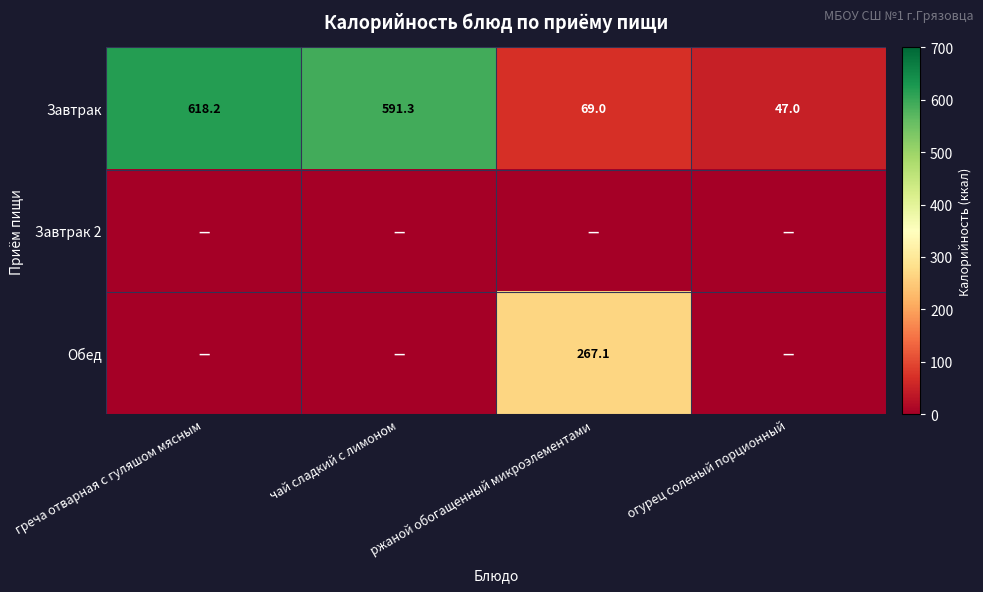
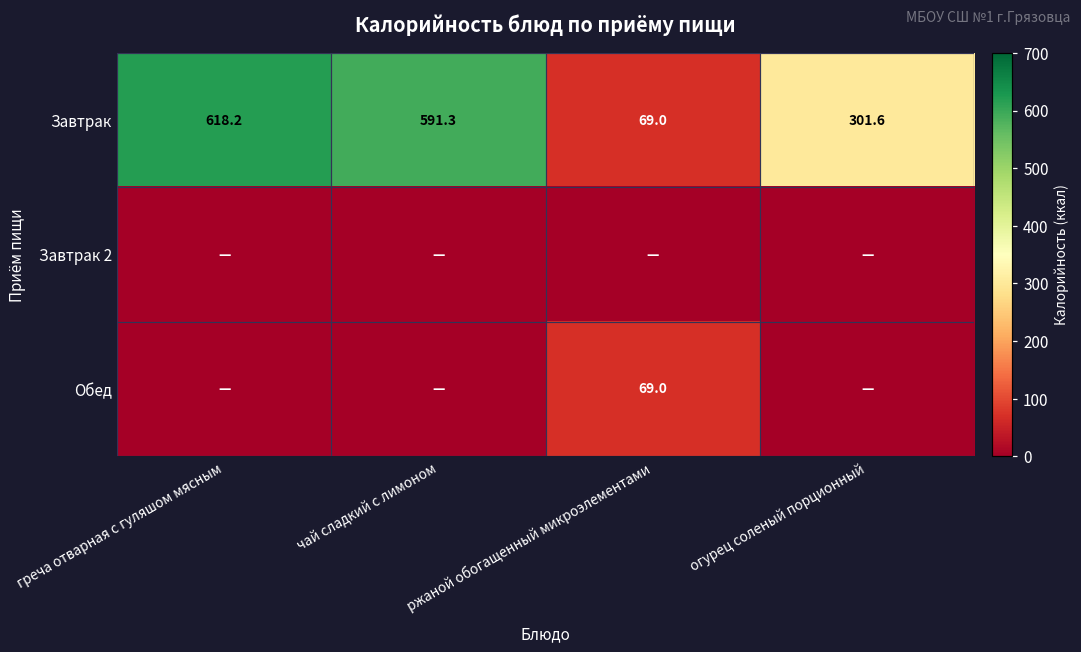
Завтрак, огурец соленый порционный: 47.0 -> 301.6
Обед, ржаной обогащенный микроэлементами: 267.1 -> 69.0
